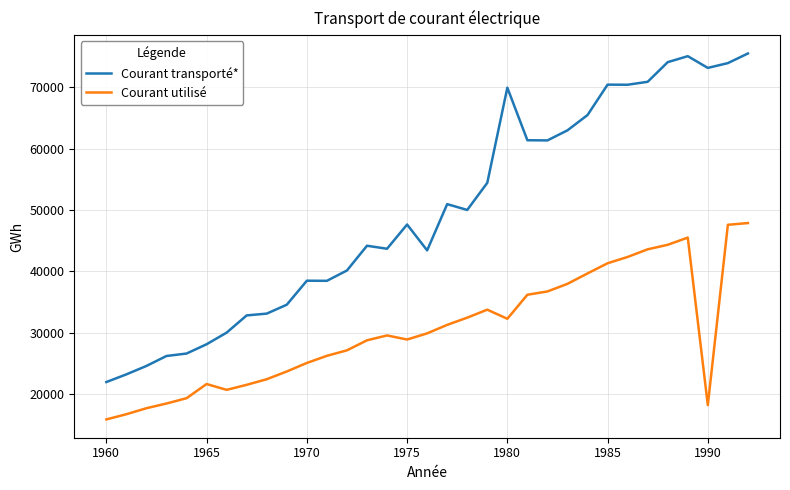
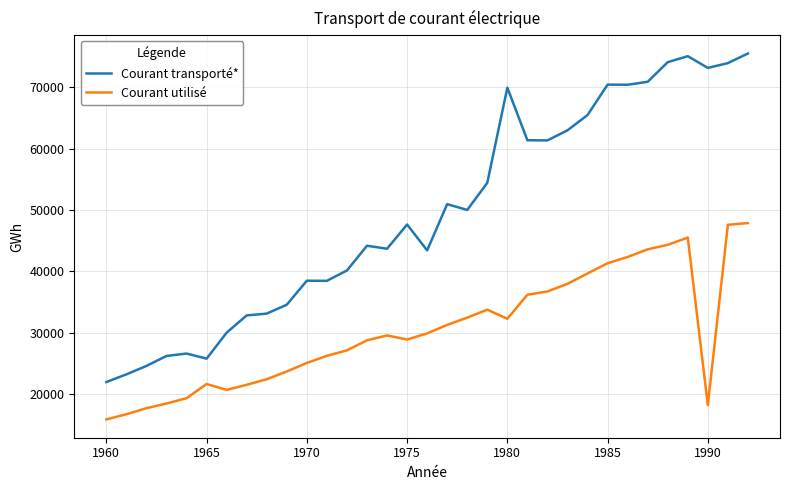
Courant transporté*, 1965: 28000 -> 26000
